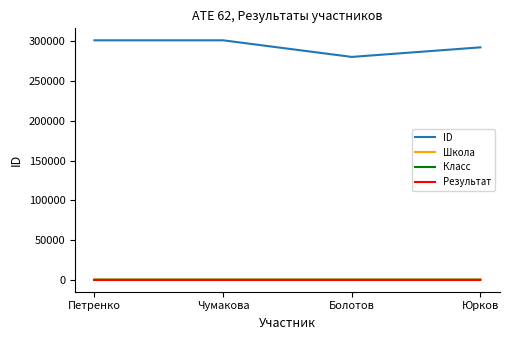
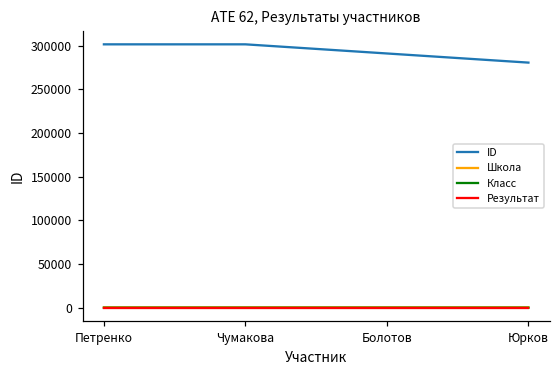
ID, Болотов: 280000 -> 290000
ID, Юрков: 290000 -> 280000
